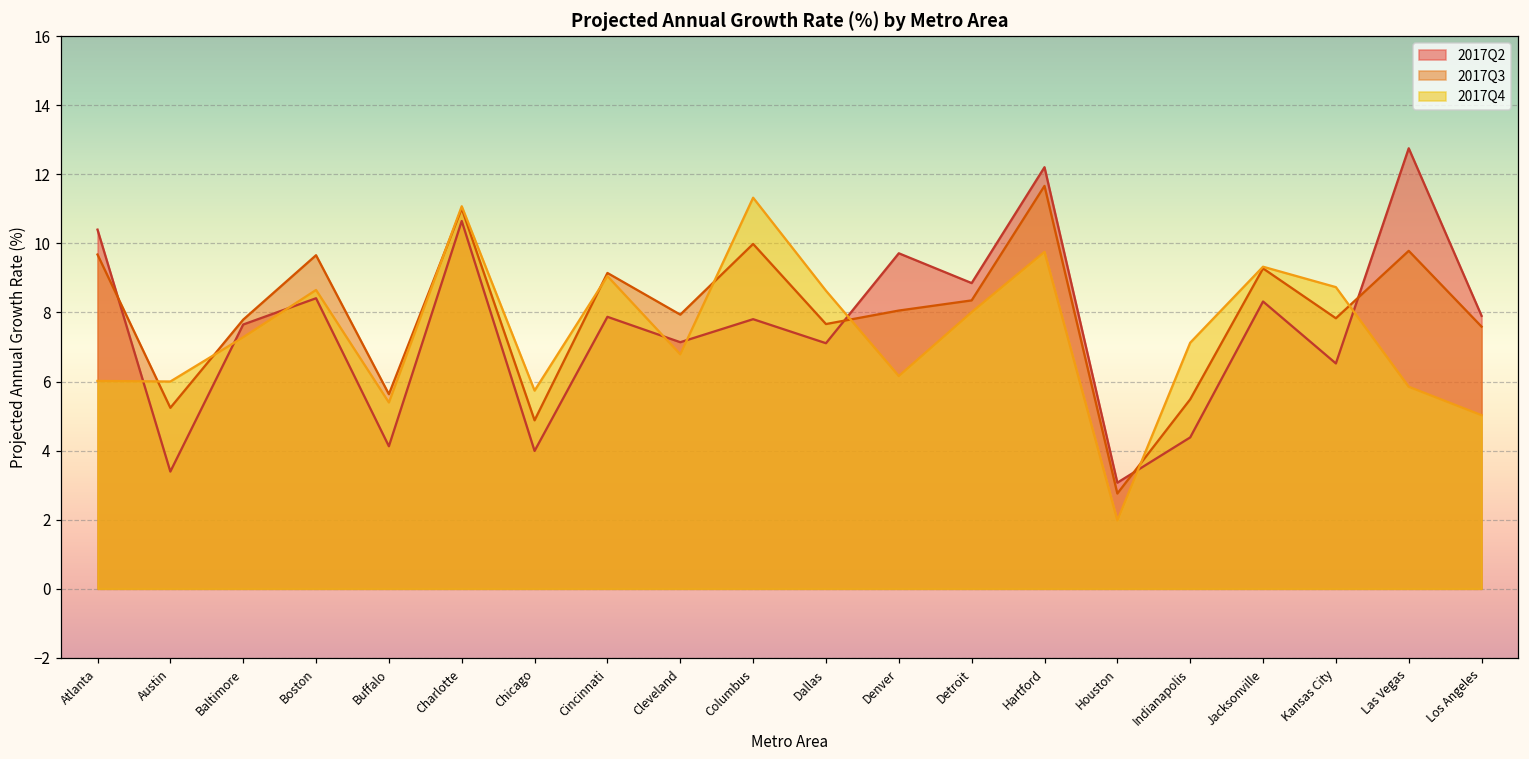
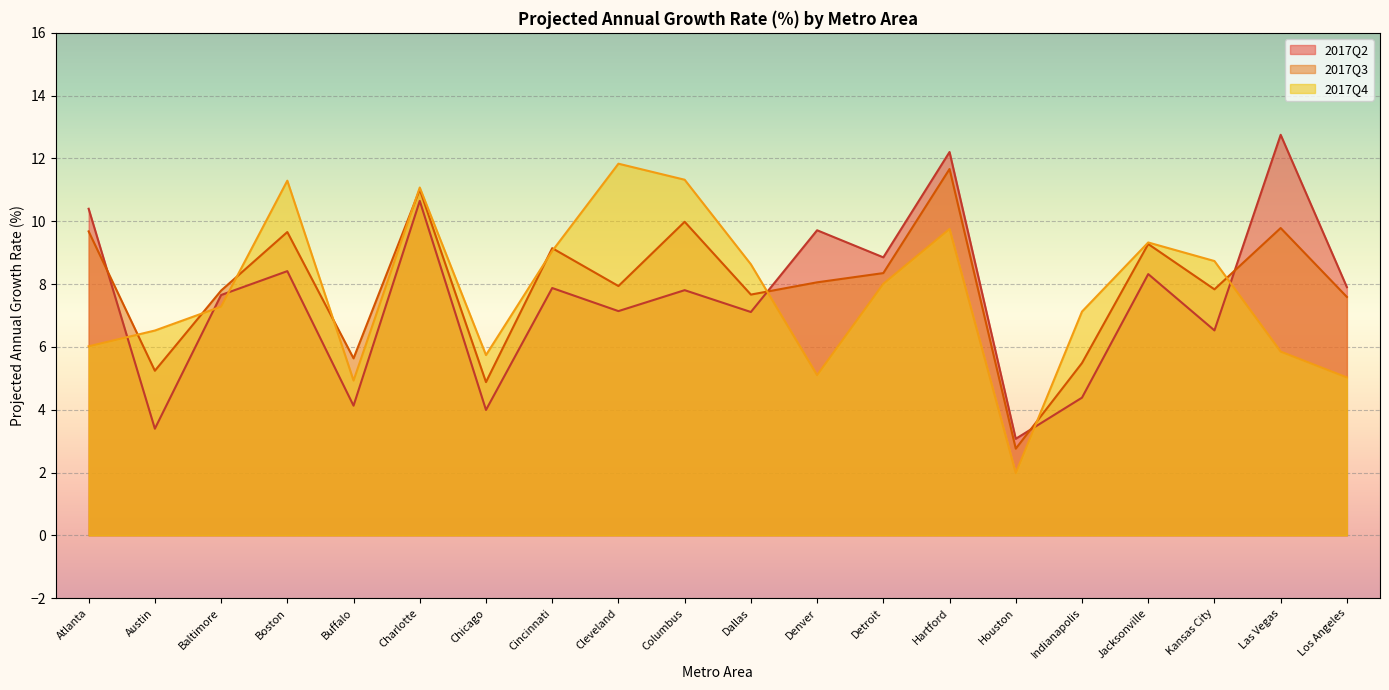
2017Q4, Austin: 6.0 -> 6.5
2017Q4, Boston: 8.7 -> 11.3
2017Q4, Buffalo: 5.4 -> 4.9
2017Q4, Cleveland: 6.8 -> 11.8
2017Q4, Denver: 6.2 -> 5.1
